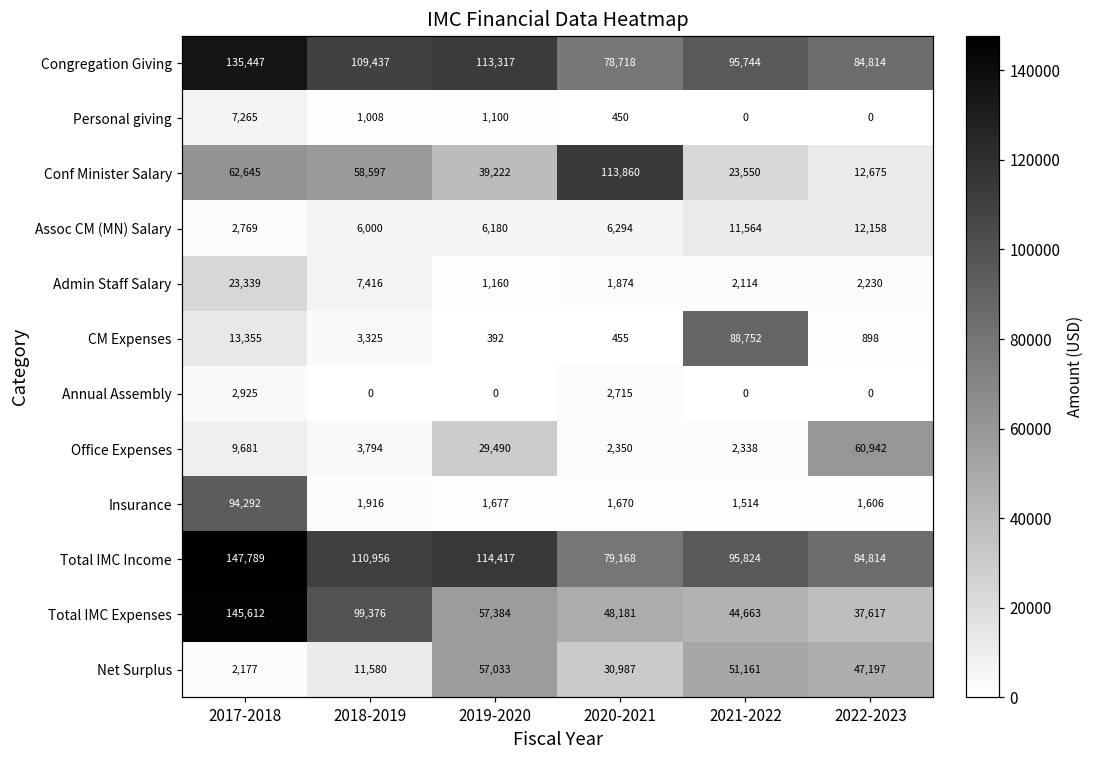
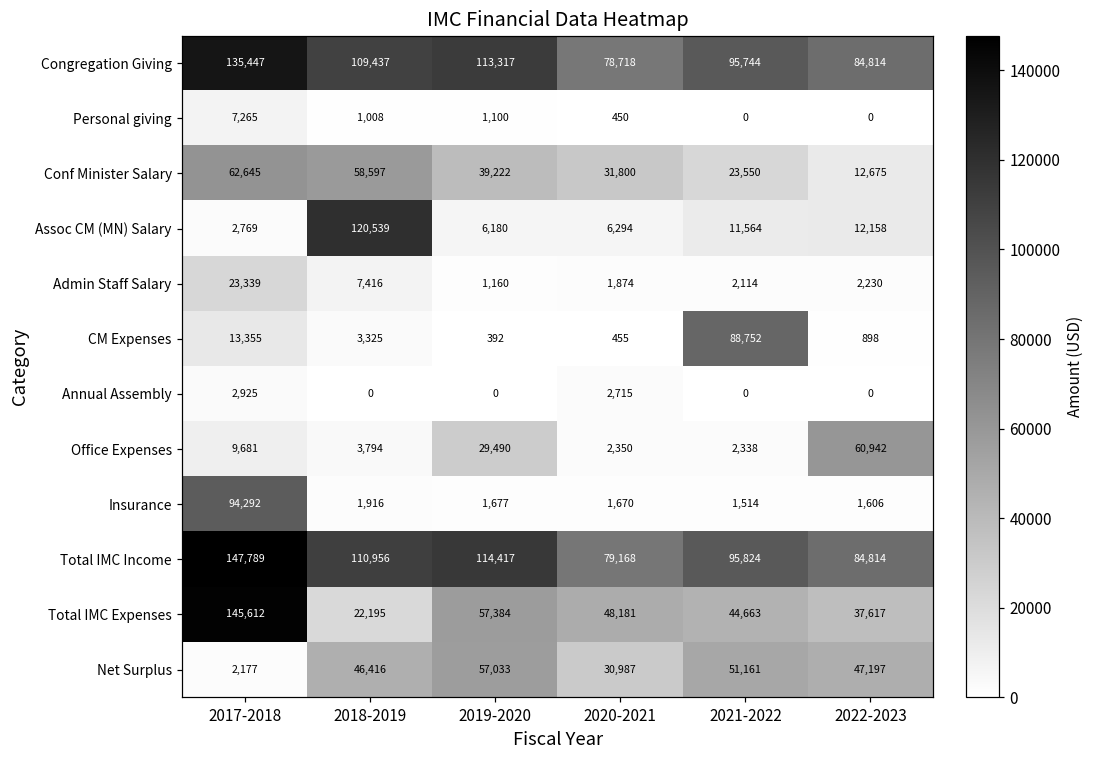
Conf Minister Salary, 2020-2021: 113,860 -> 31,800
Assoc CM (MN) Salary, 2018-2019: 6,000 -> 120,539
Total IMC Expenses, 2018-2019: 99,376 -> 22,195
Net Surplus, 2018-2019: 11,580 -> 46,416
